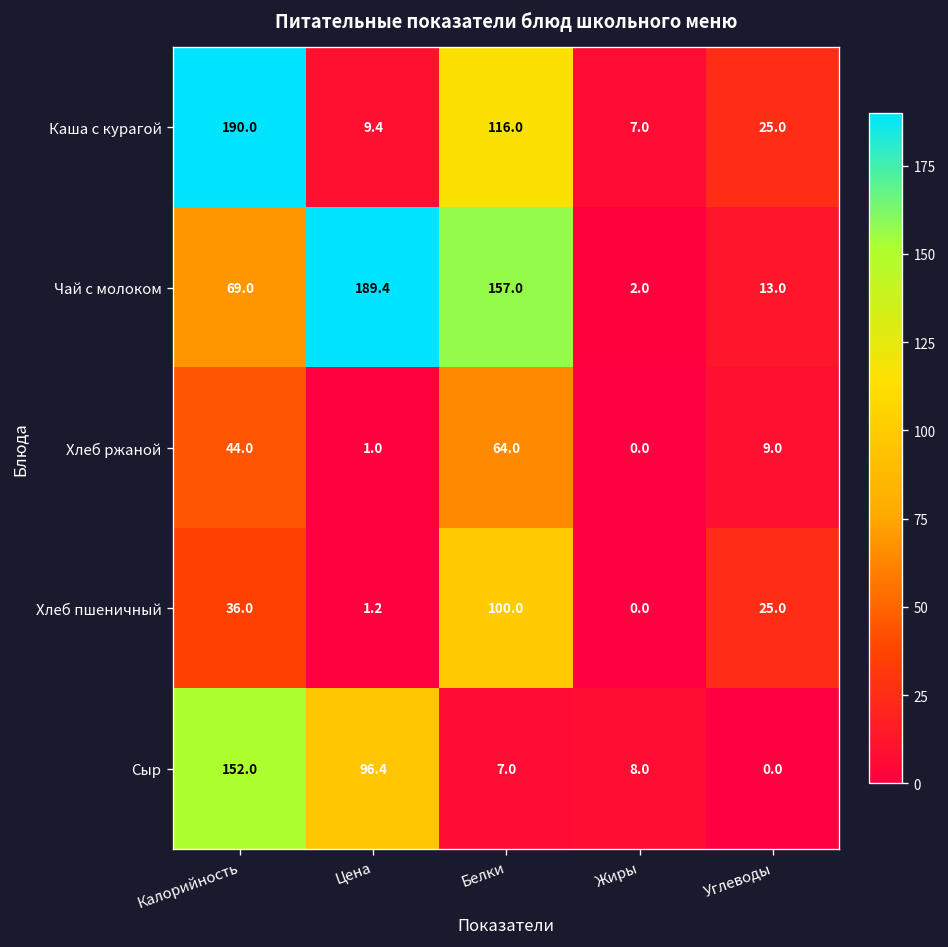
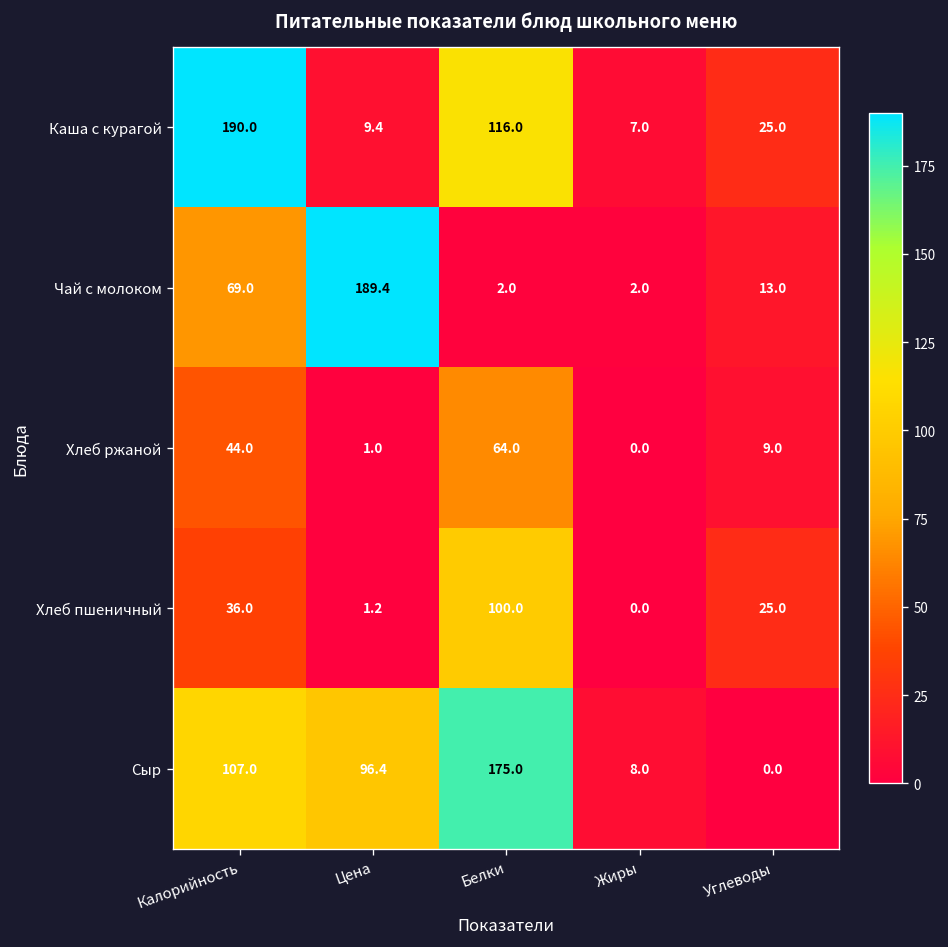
Чай с молоком, Белки: 157.0 -> 2.0
Сыр, Калорийность: 152.0 -> 107.0
Сыр, Белки: 7.0 -> 175.0
